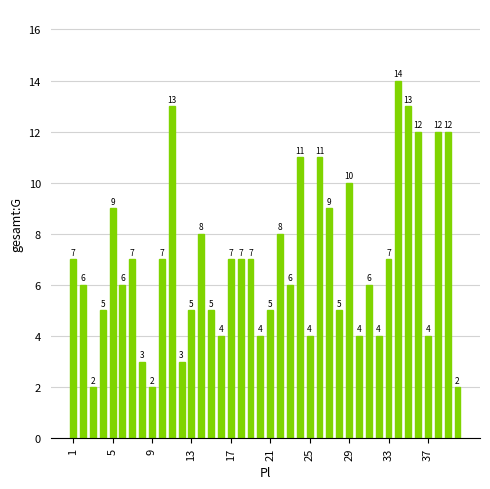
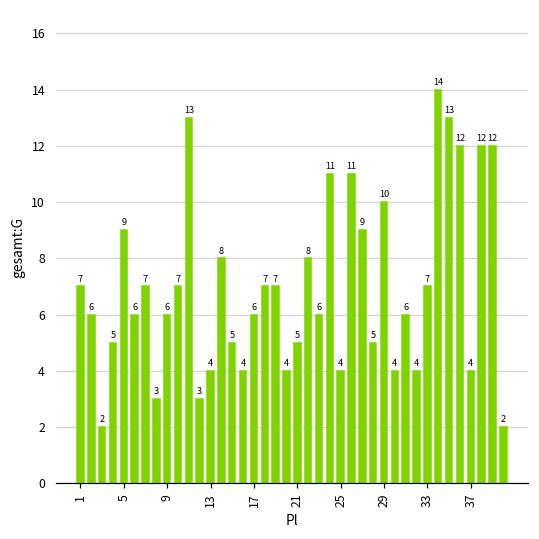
9: 2 -> 6
13: 5 -> 4
17: 7 -> 6
